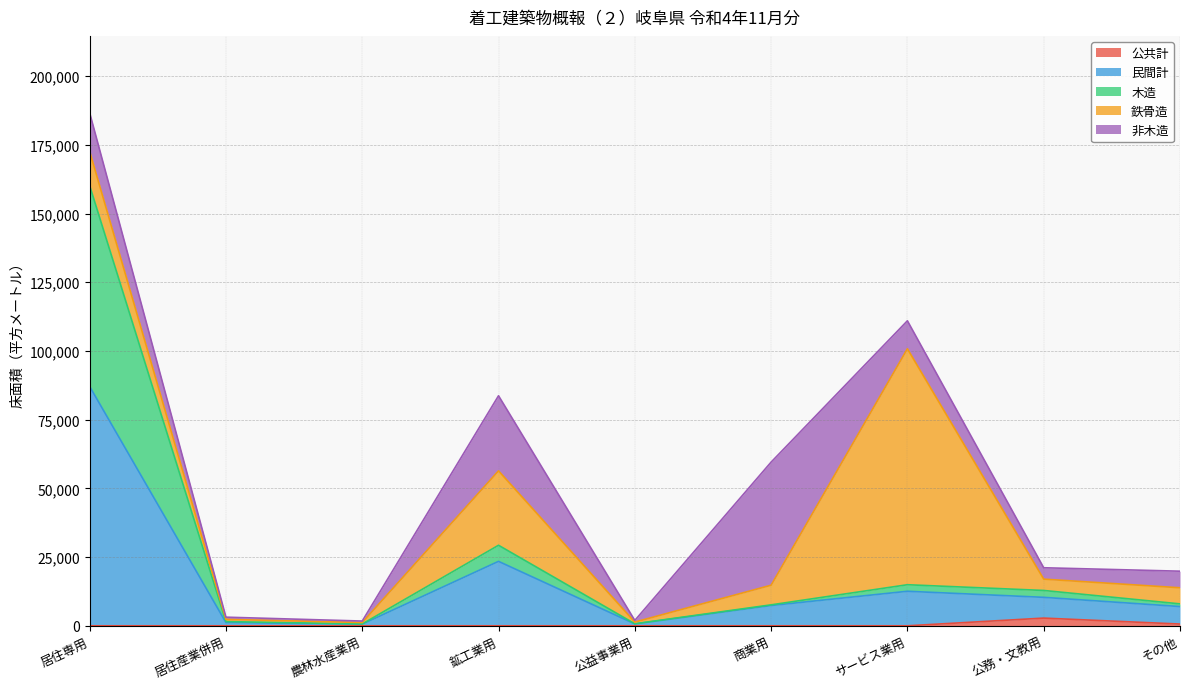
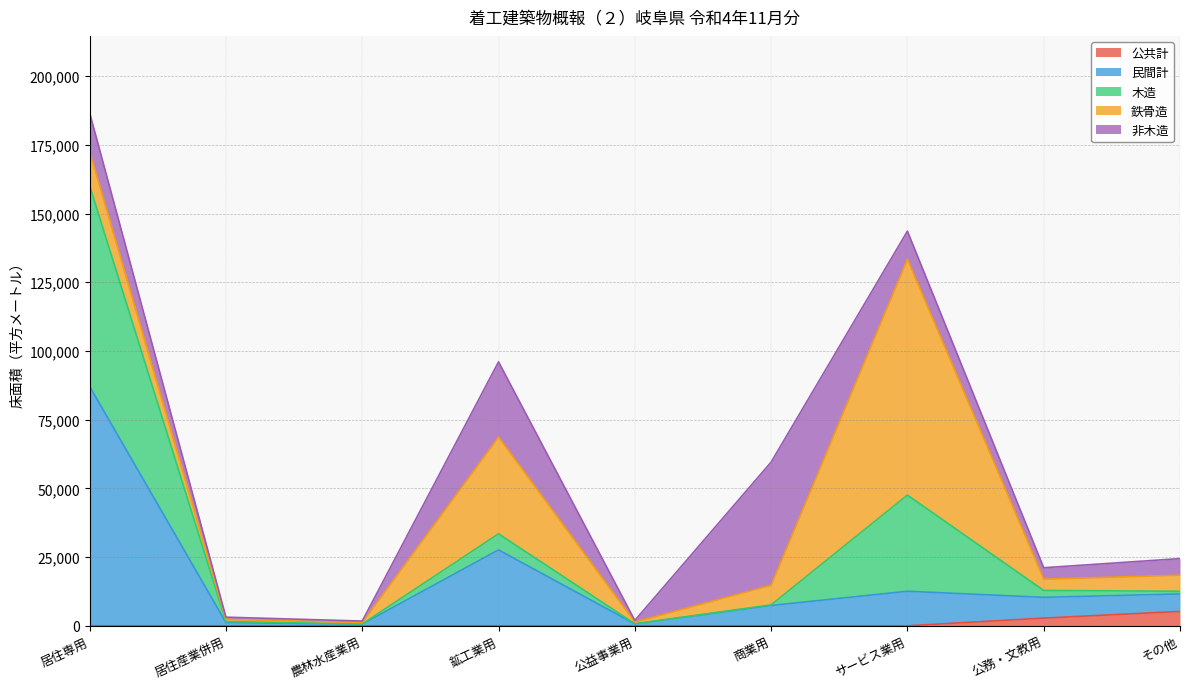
民間計, 鉱工業用: 23,000 -> 28,000
鉄骨造, 鉱工業用: 27,000 -> 35,000
木造, サービス業用: 2,000 -> 35,000
公共計, その他: 1,000 -> 5,000
